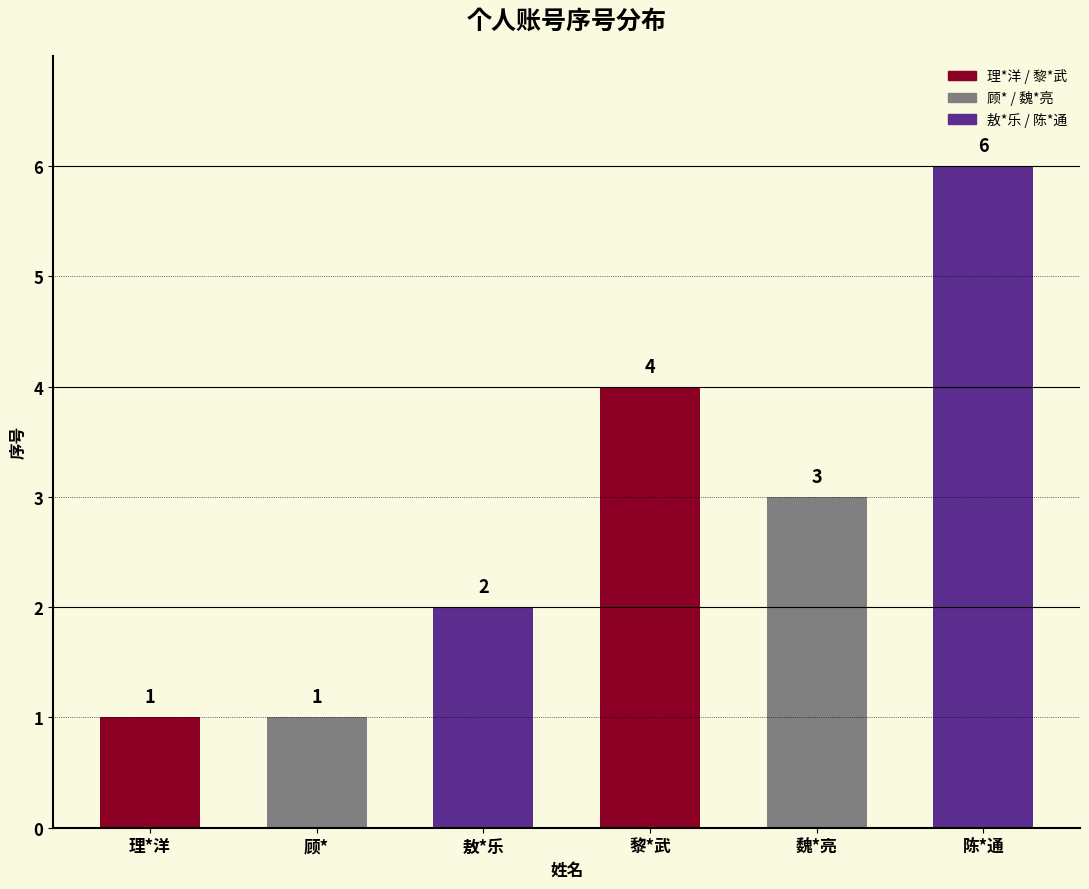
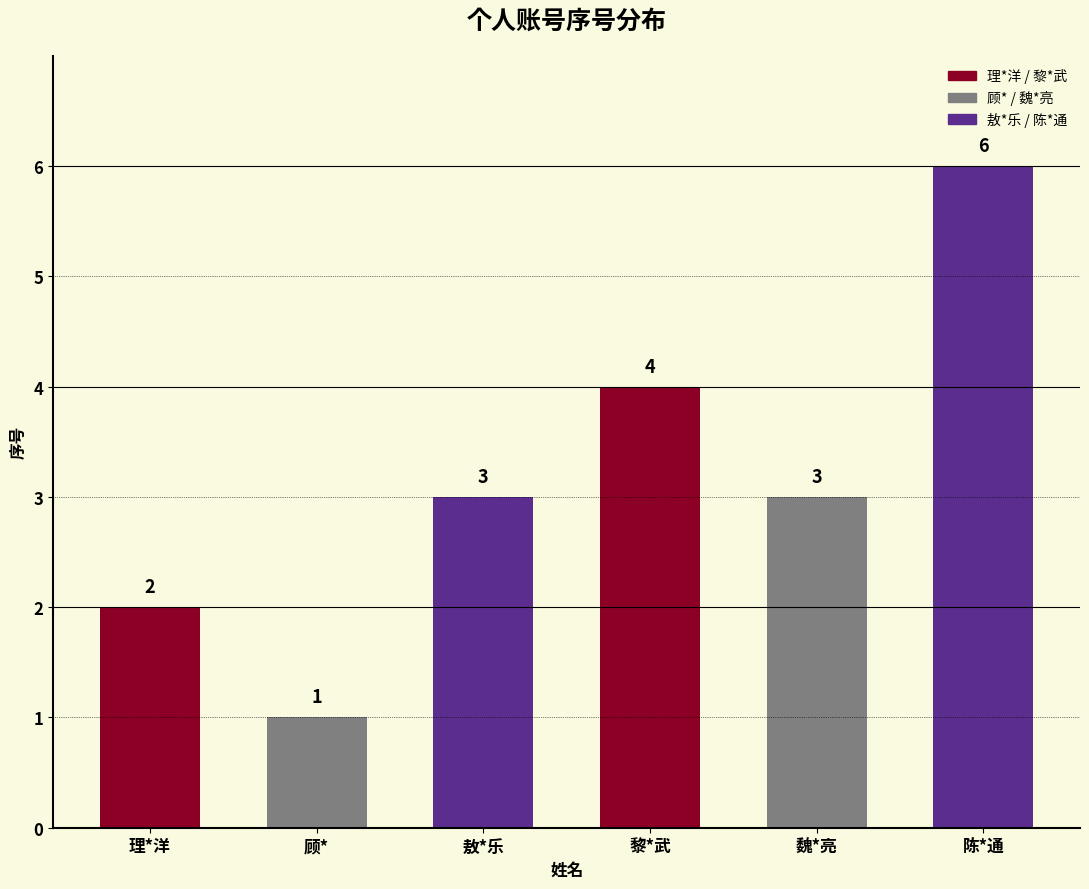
理*洋: 1 -> 2
敖*乐: 2 -> 3
